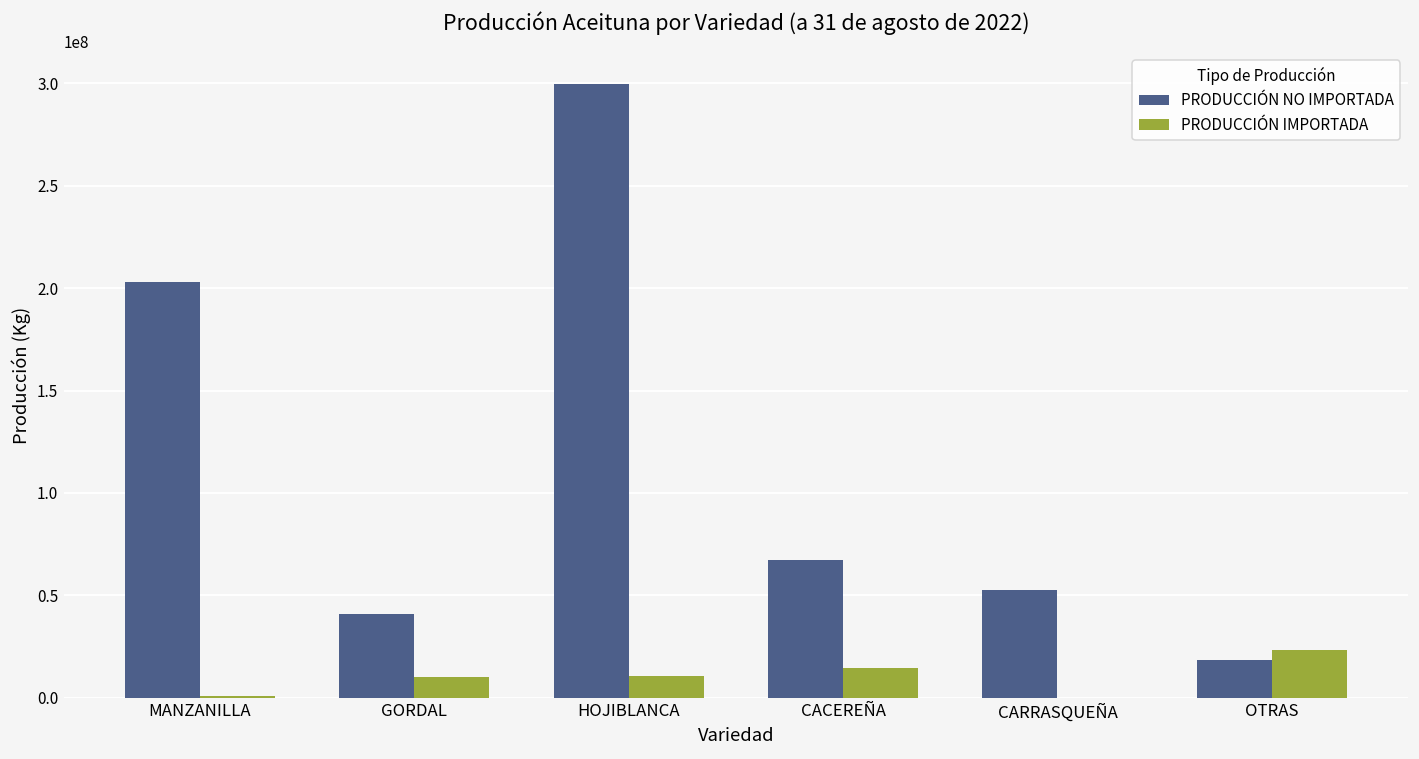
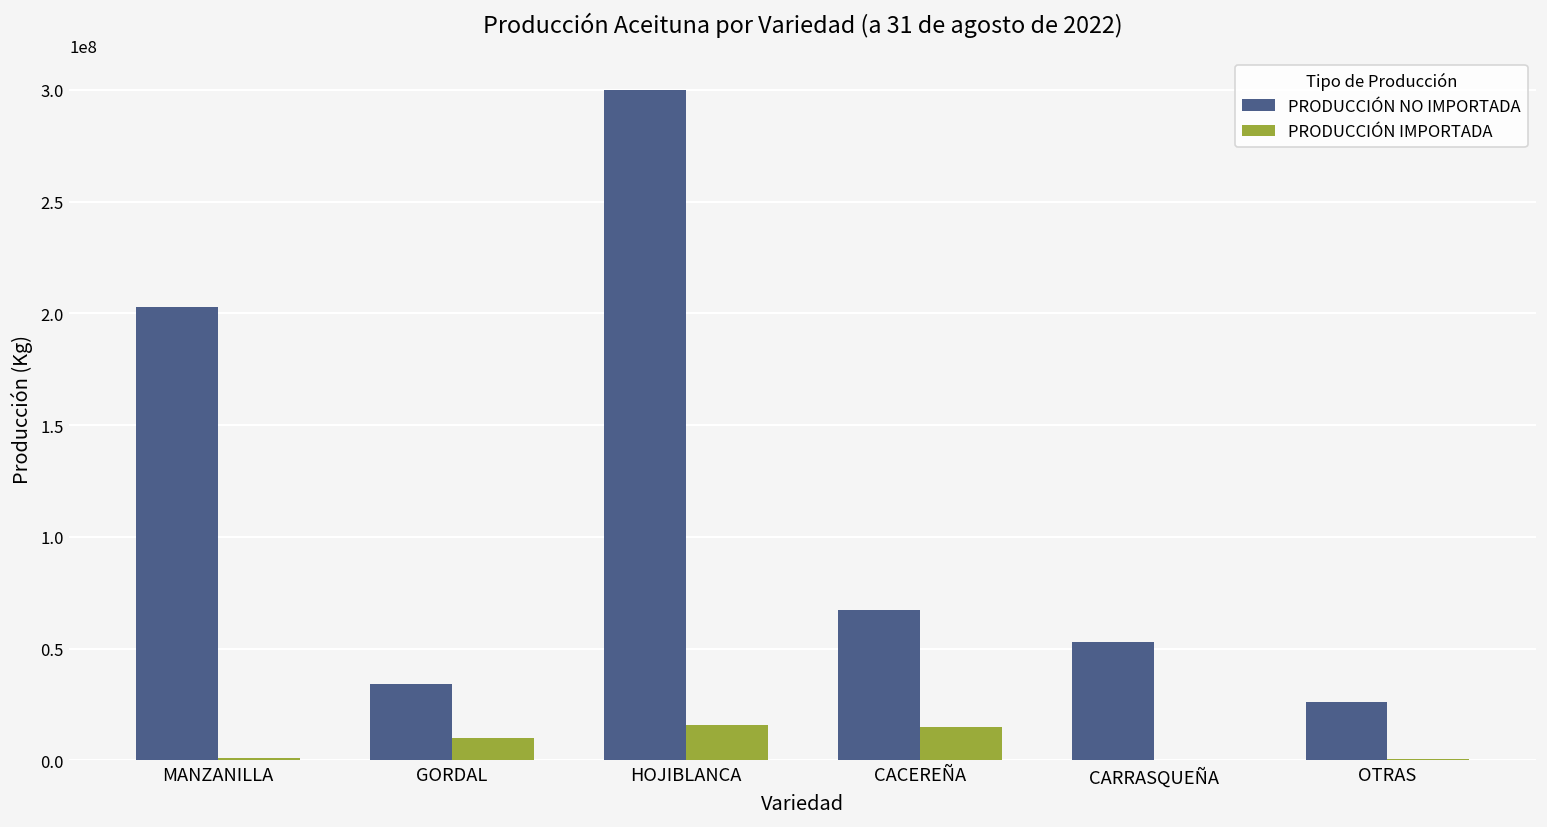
PRODUCCIÓN NO IMPORTADA, GORDAL: 41000000 -> 34000000
PRODUCCIÓN IMPORTADA, HOJIBLANCA: 10000000 -> 16000000
PRODUCCIÓN NO IMPORTADA, OTRAS: 19000000 -> 26000000
PRODUCCIÓN IMPORTADA, OTRAS: 23000000 -> 1000000
